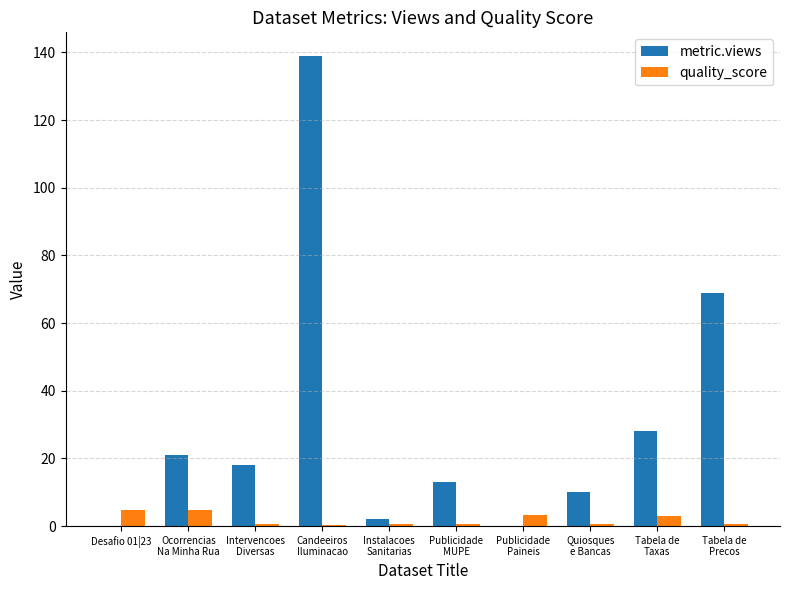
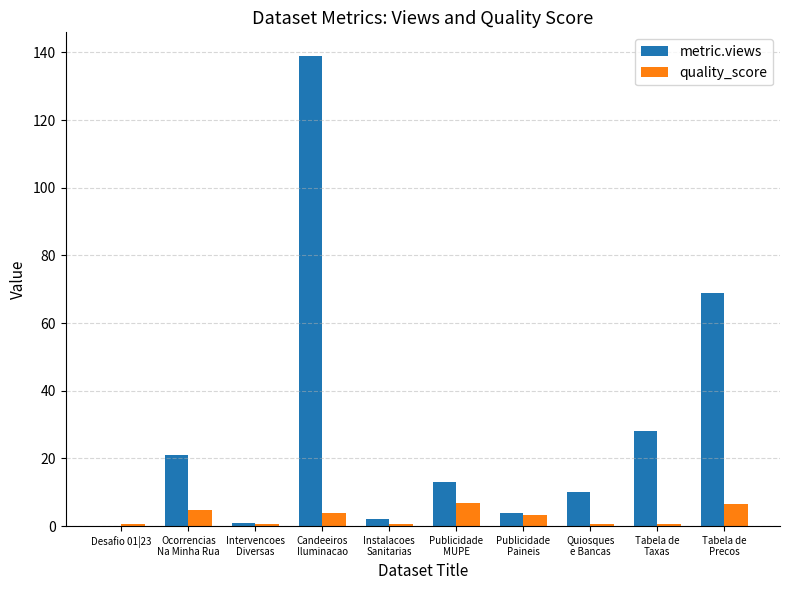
quality_score, Desafio 01|23: 5 -> 1
metric.views, Intervencoes Diversas: 18 -> 1
quality_score, Candeeiros Iluminacao: 0 -> 4
quality_score, Publicidade MUPE: 1 -> 7
metric.views, Publicidade Paineis: 0 -> 4
quality_score, Tabela de Taxas: 3 -> 1
quality_score, Tabela de Precos: 1 -> 7
